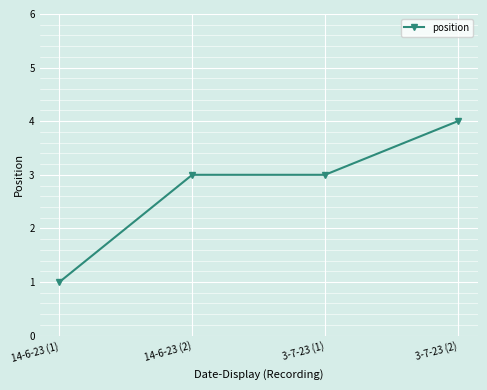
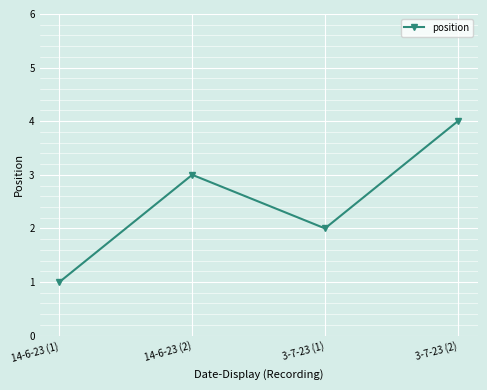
3-7-23 (1): 3 -> 2
